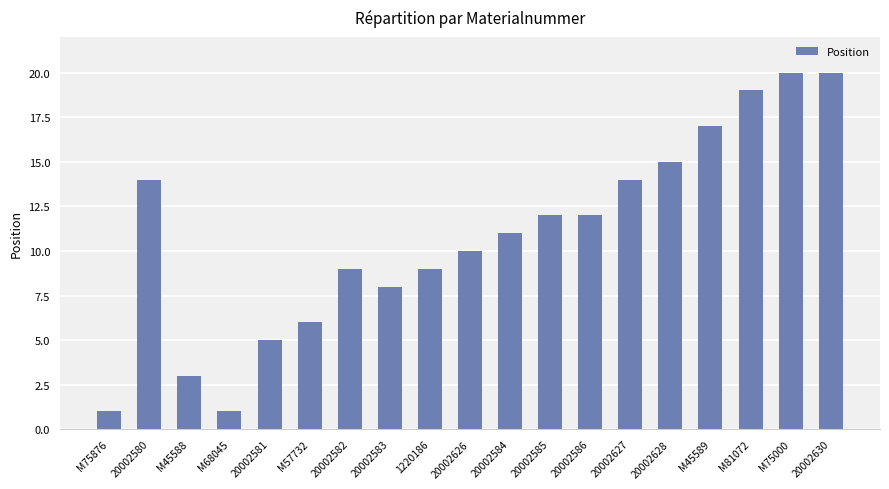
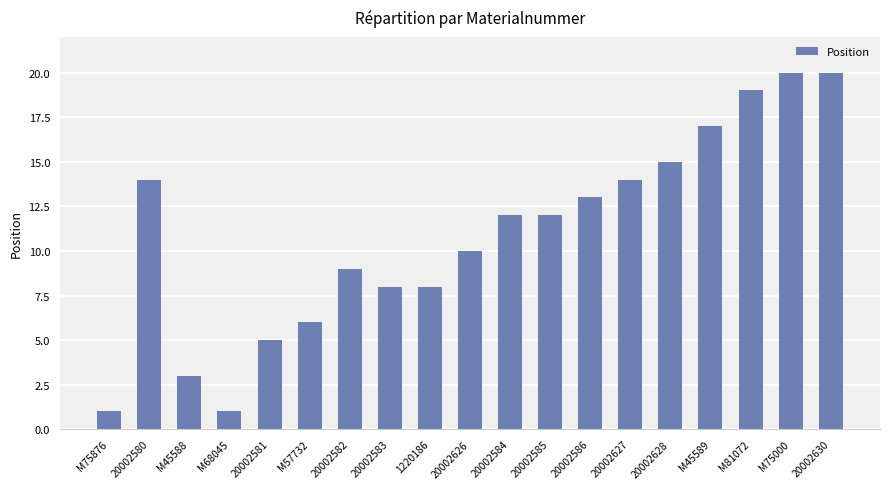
1220186: 9 -> 8
20002584: 11 -> 12
20002586: 12 -> 13
